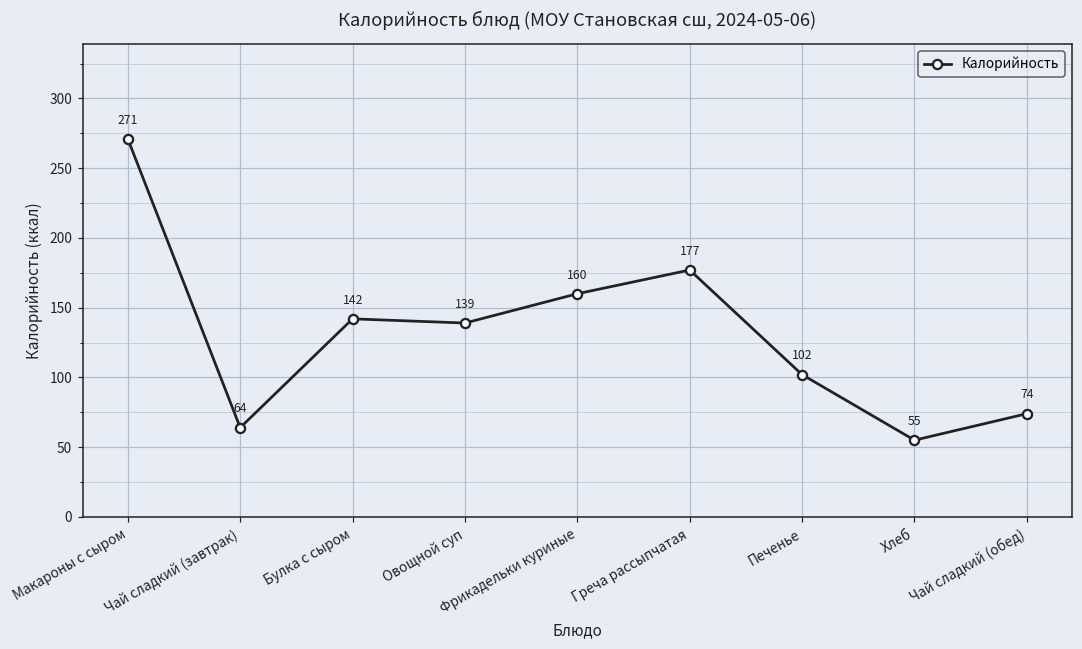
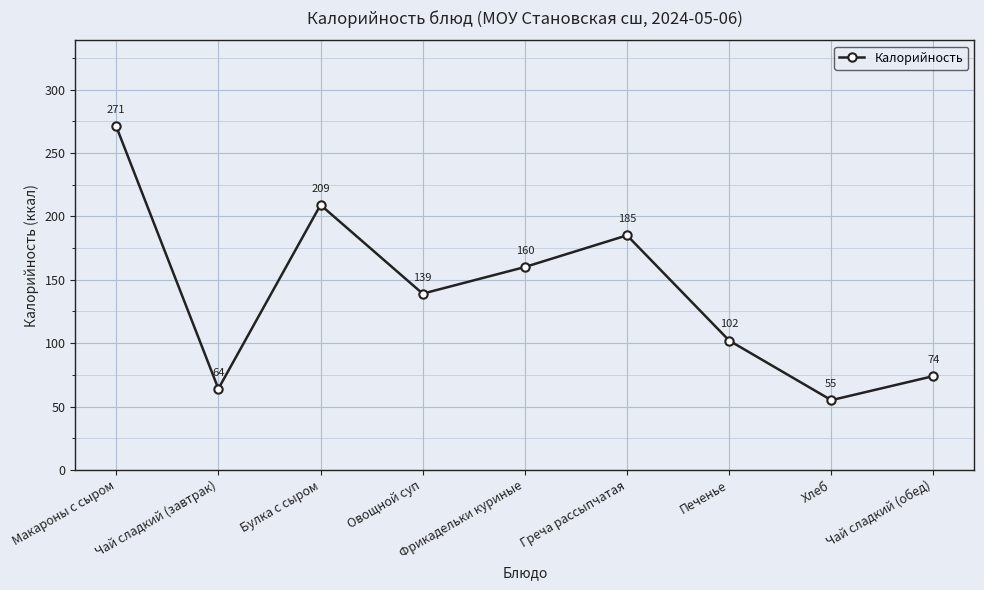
Булка с сыром: 142 -> 209
Греча рассыпчатая: 177 -> 185
